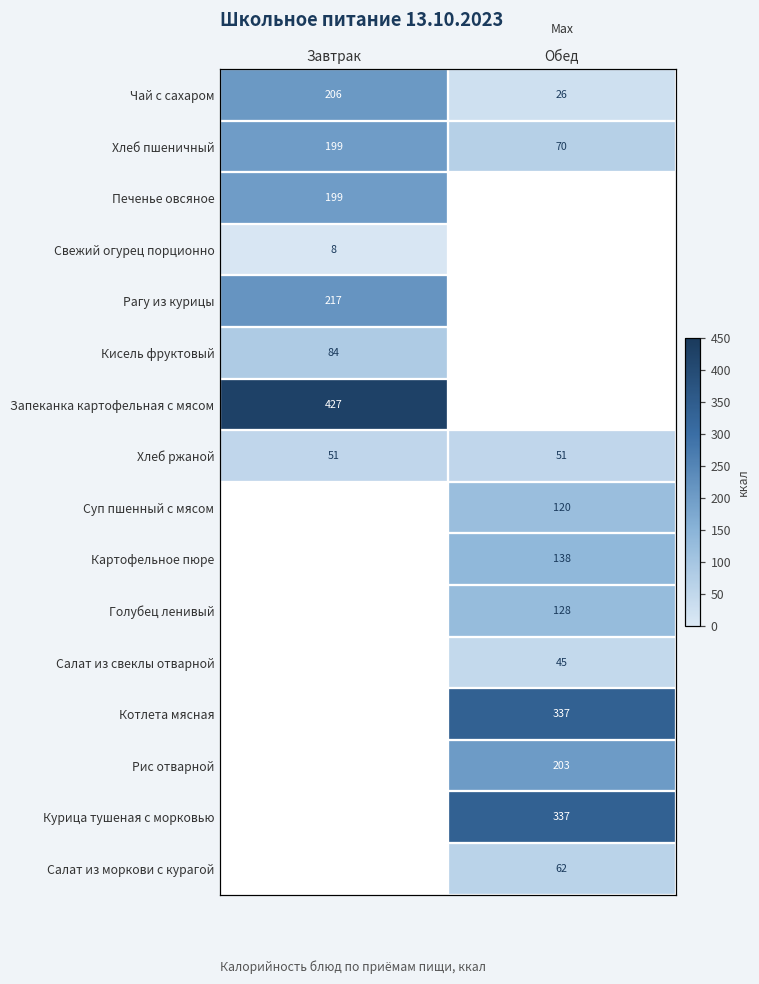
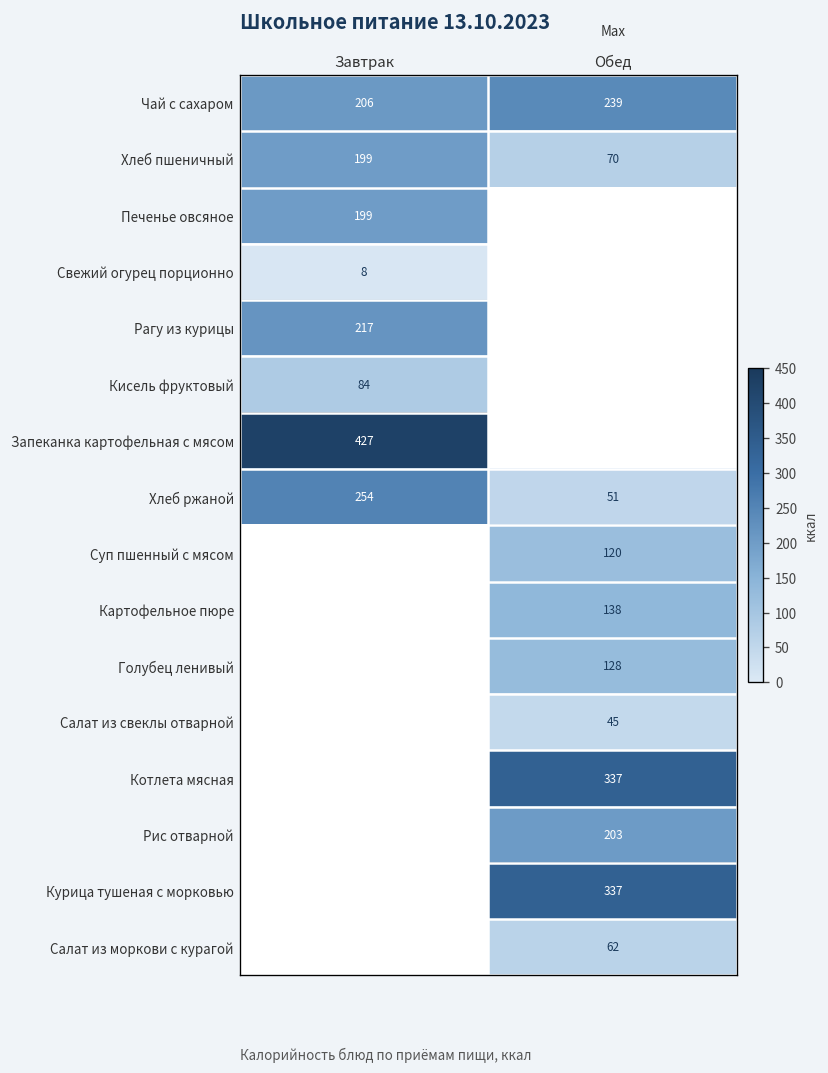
Чай с сахаром, Обед: 26 -> 239
Хлеб ржаной, Завтрак: 51 -> 254
